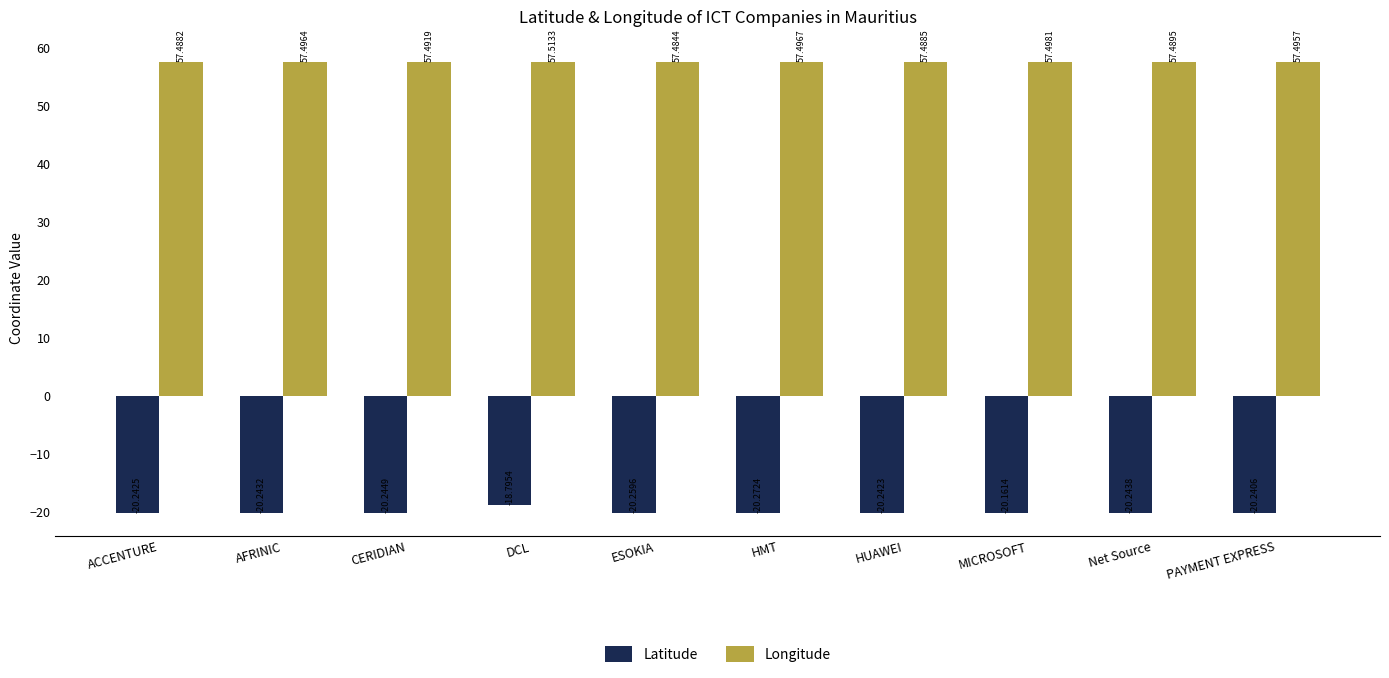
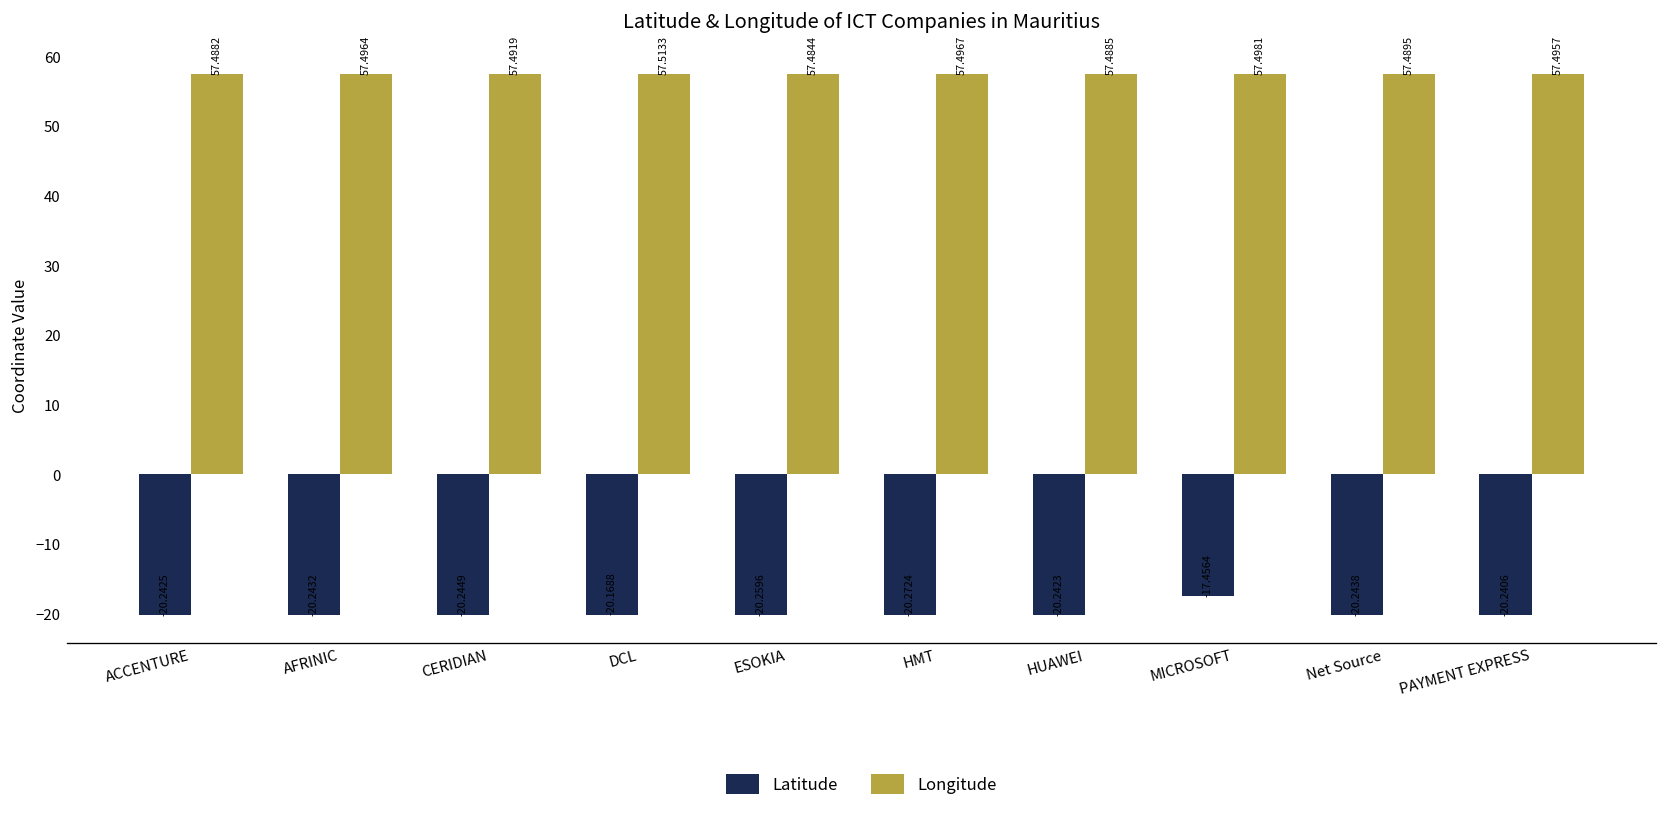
Latitude, DCL: -18.7954 -> -20.1688
Latitude, MICROSOFT: -20.1614 -> -17.4564
